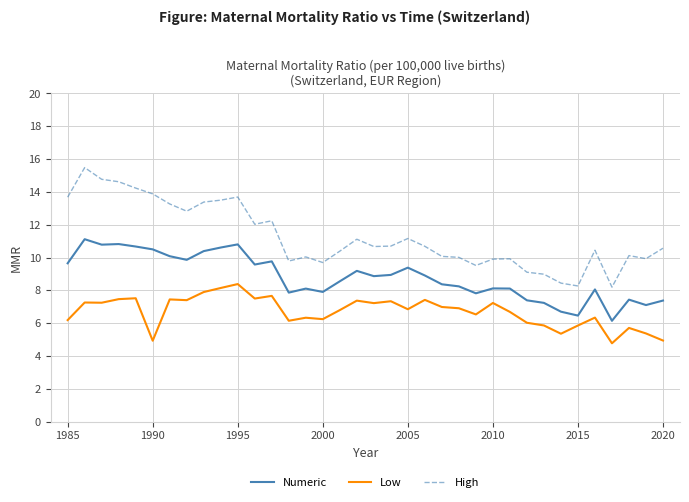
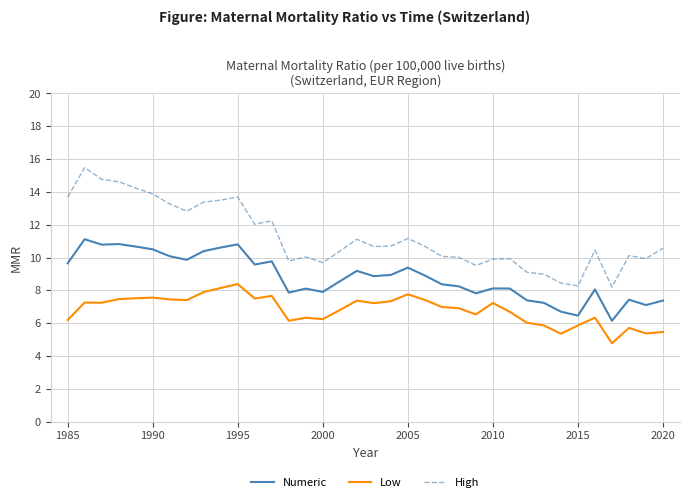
Low, 1990: 4.9 -> 7.6
Low, 2005: 6.8 -> 7.8
Low, 2020: 4.9 -> 5.5
